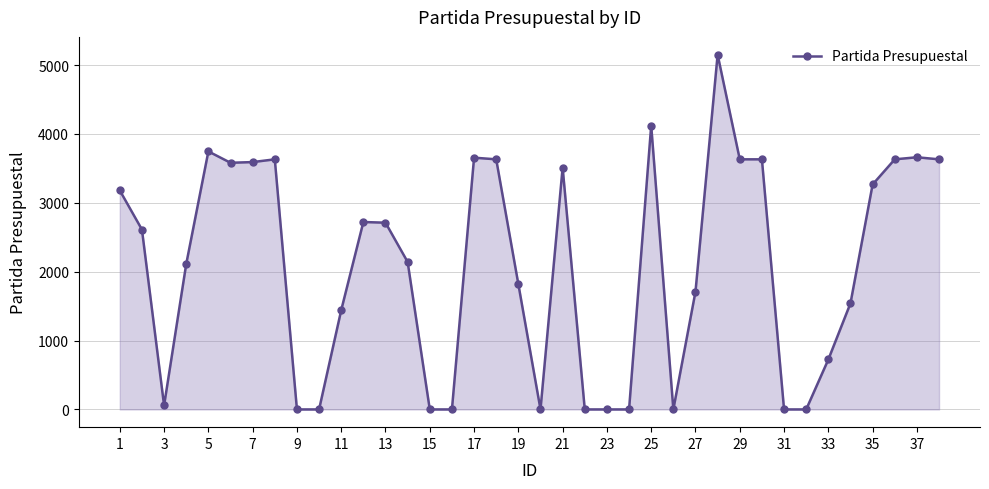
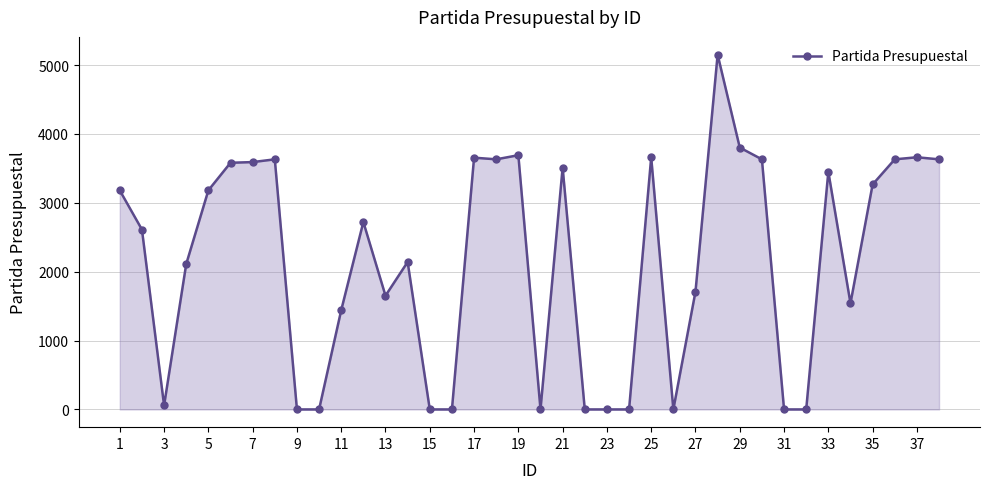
5: 3700 -> 3200
13: 2700 -> 1700
19: 1800 -> 3700
25: 4100 -> 3700
29: 3600 -> 3800
33: 700 -> 3500
